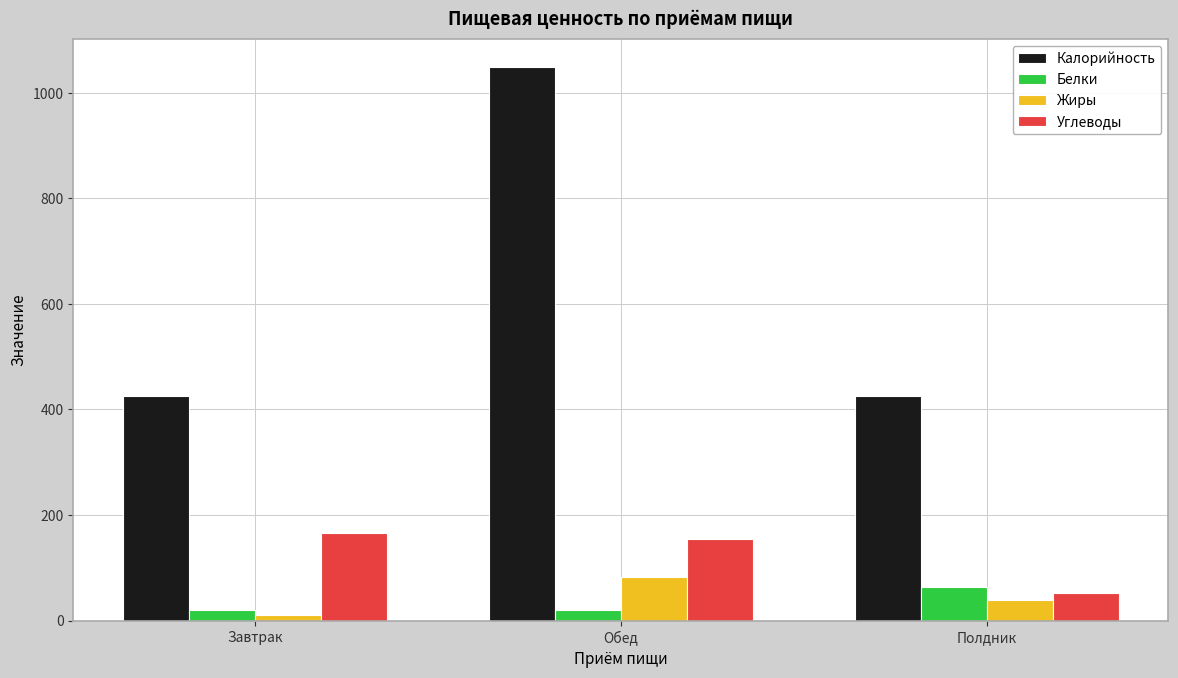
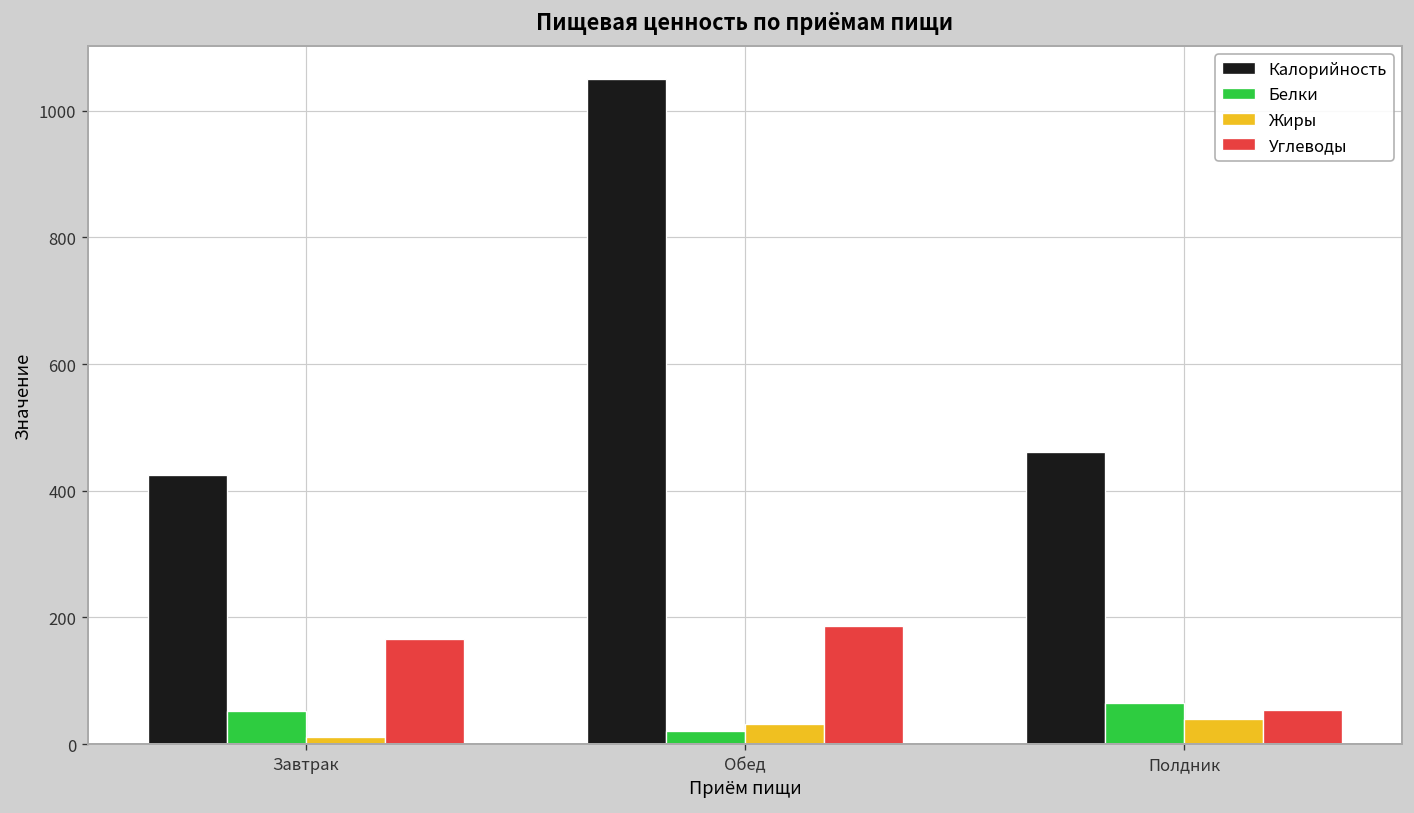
Белки, Завтрак: 20 -> 50
Жиры, Обед: 80 -> 30
Углеводы, Обед: 150 -> 190
Калорийность, Полдник: 420 -> 460
